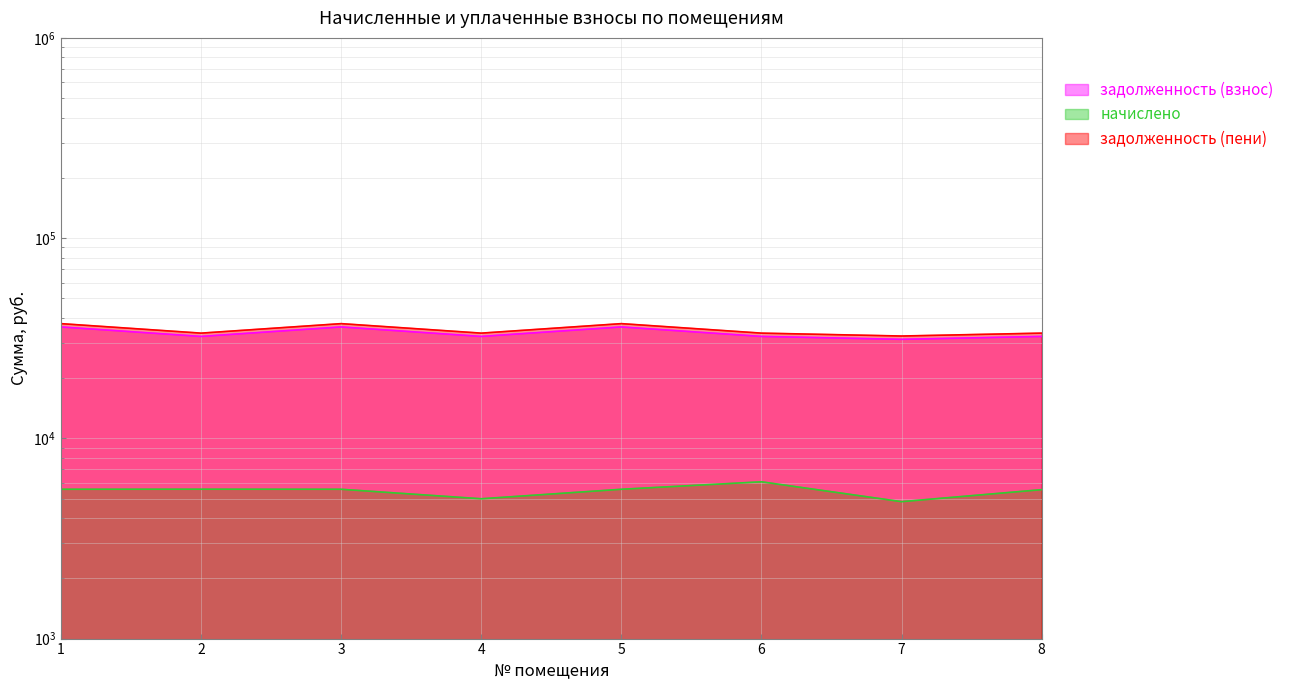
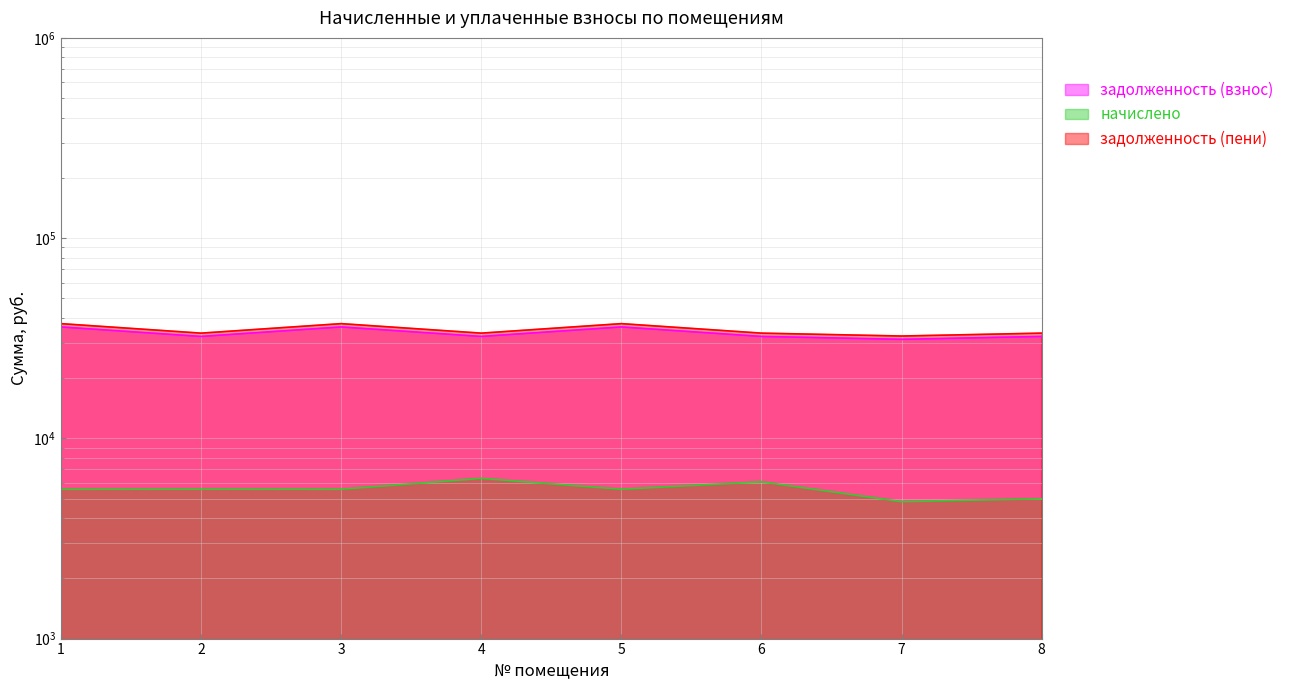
начислено, 4: 5000 -> 6300
начислено, 8: 5500 -> 5000
